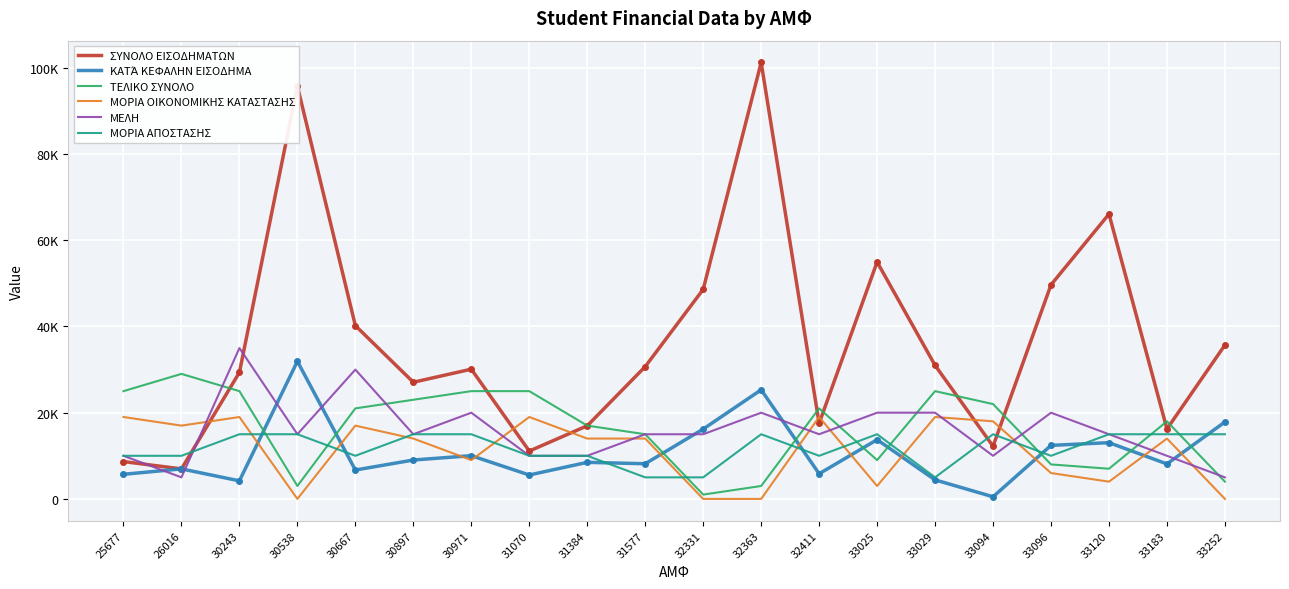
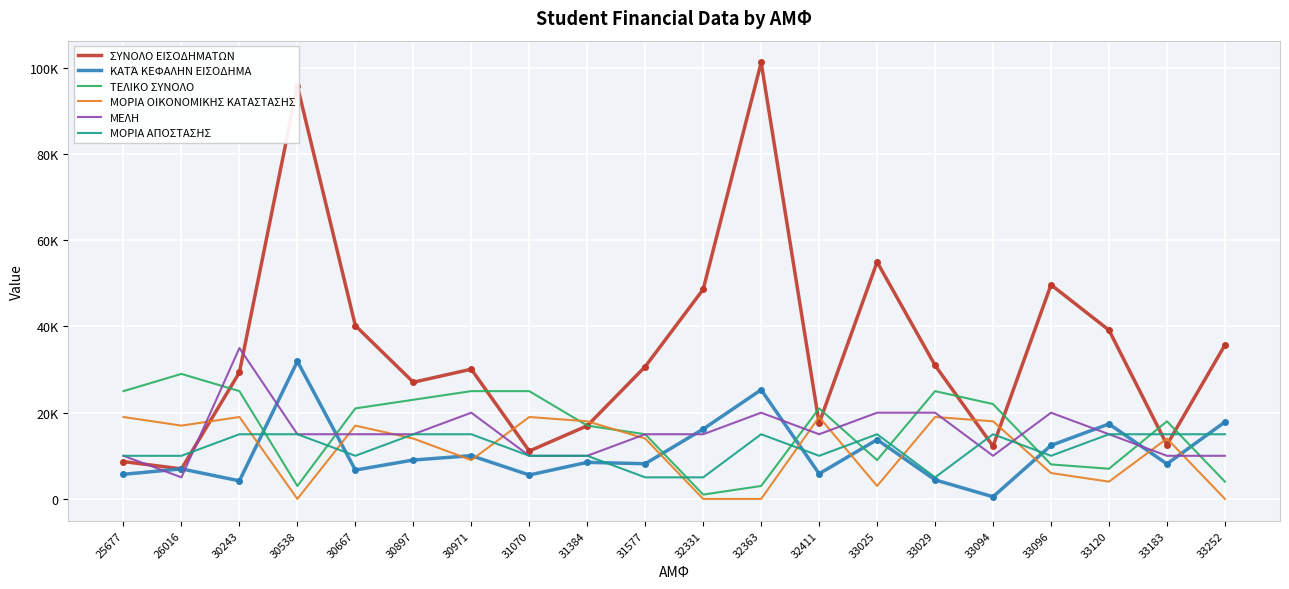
ΜΕΛΗ, 30667: 30000 -> 15000
ΜΟΡΙΑ ΟΙΚΟΝΟΜΙΚΗΣ ΚΑΤΑΣΤΑΣΗΣ, 31384: 14000 -> 18000
ΣΥΝΟΛΟ ΕΙΣΟΔΗΜΑΤΩΝ, 33120: 66000 -> 39000
ΚΑΤΆ ΚΕΦΑΛΗΝ ΕΙΣΟΔΗΜΑ, 33120: 13000 -> 17000
ΣΥΝΟΛΟ ΕΙΣΟΔΗΜΑΤΩΝ, 33183: 16000 -> 13000
ΜΕΛΗ, 33252: 5000 -> 10000
